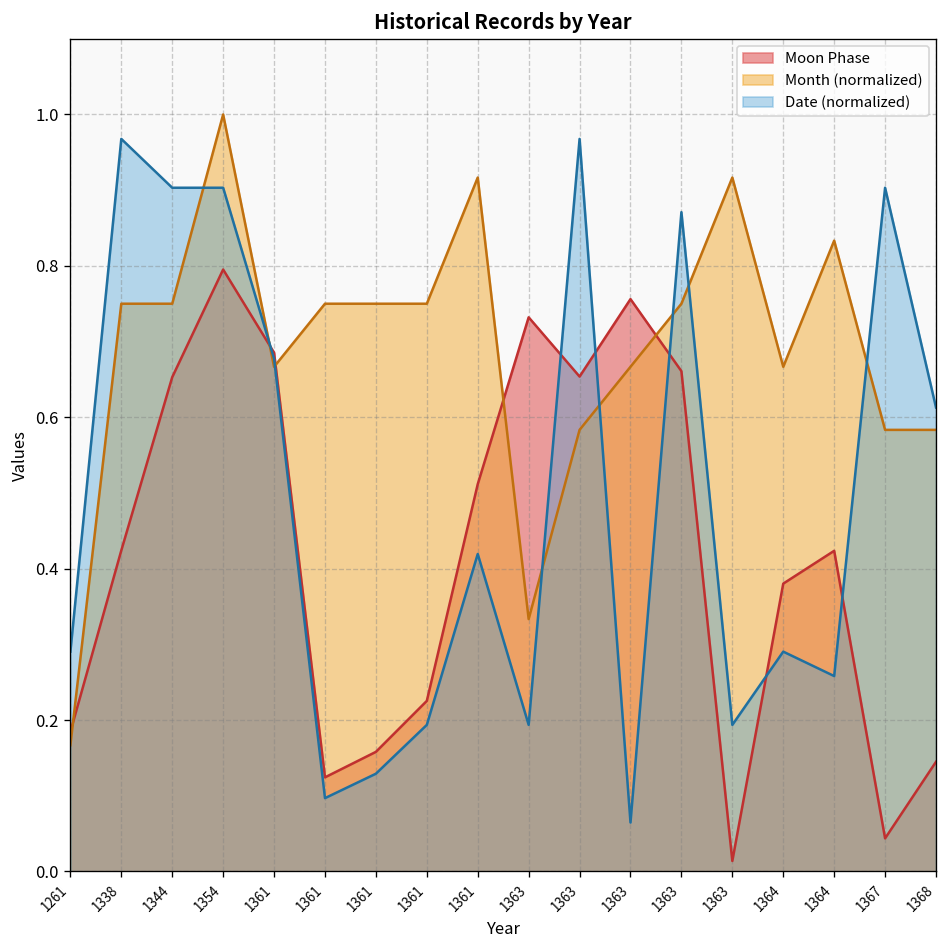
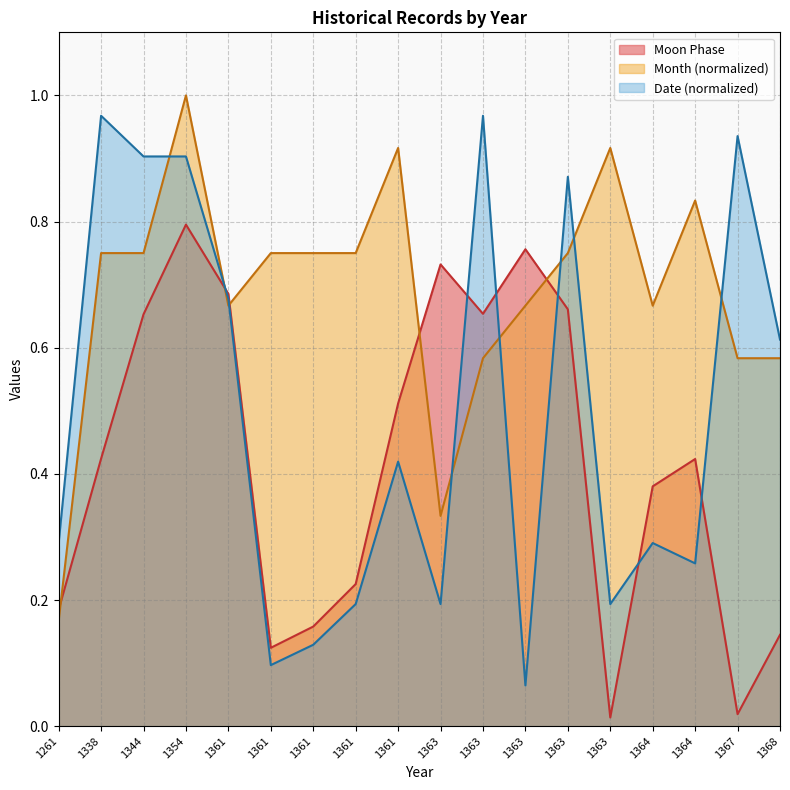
Moon Phase, 1367: 0.04 -> 0.02
Date (normalized), 1367: 0.90 -> 0.94
